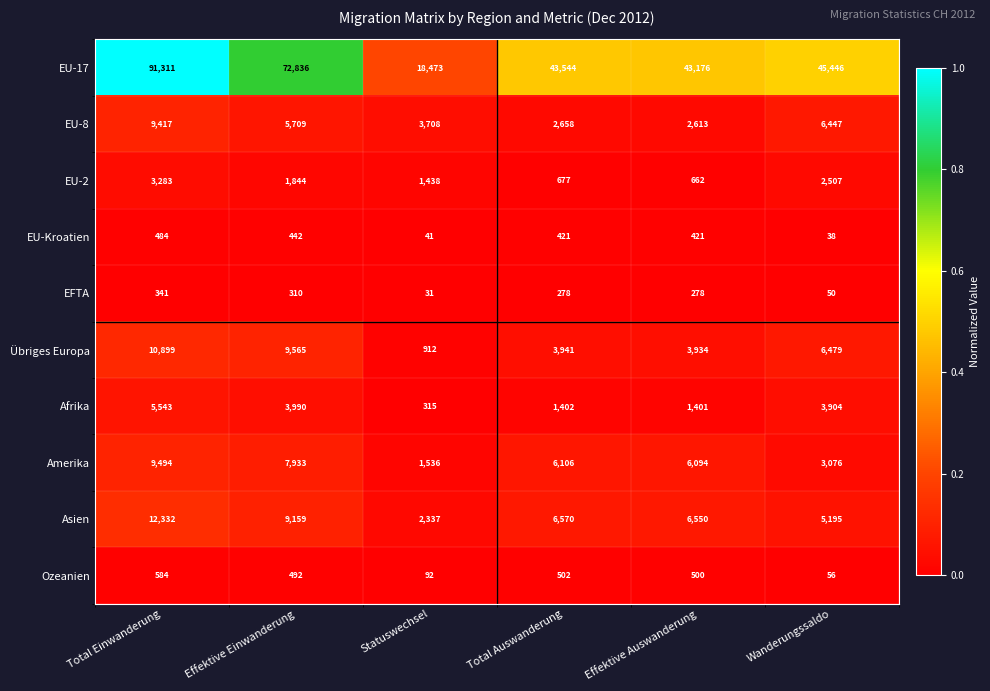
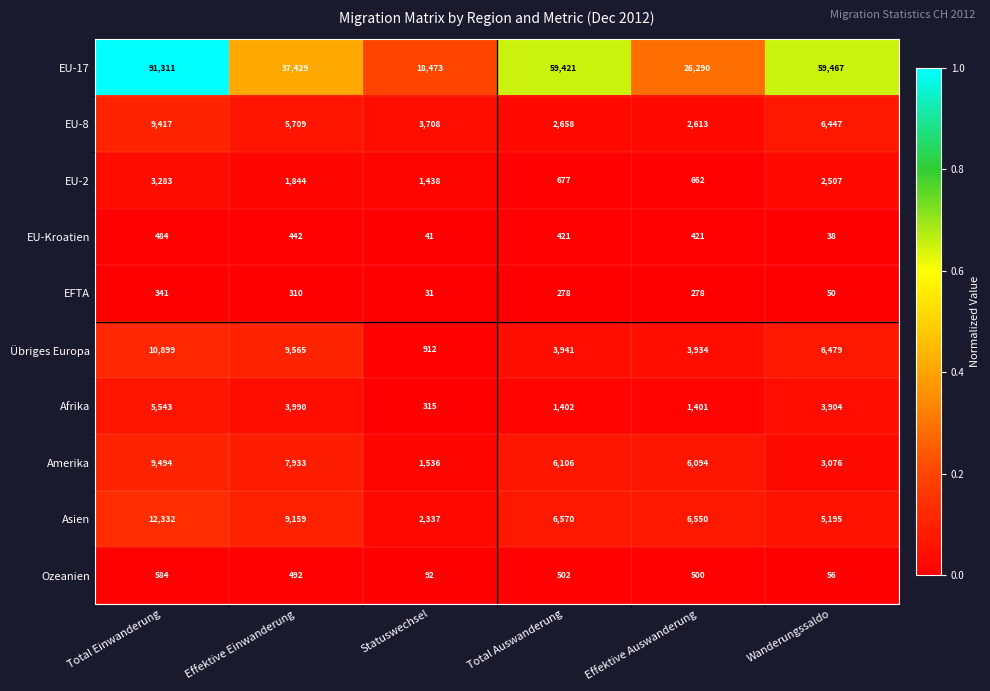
EU-17, Effektive Einwanderung: 72,836 -> 37,429
EU-17, Total Auswanderung: 43,544 -> 59,421
EU-17, Effektive Auswanderung: 43,176 -> 26,290
EU-17, Wanderungssaldo: 45,446 -> 59,467
